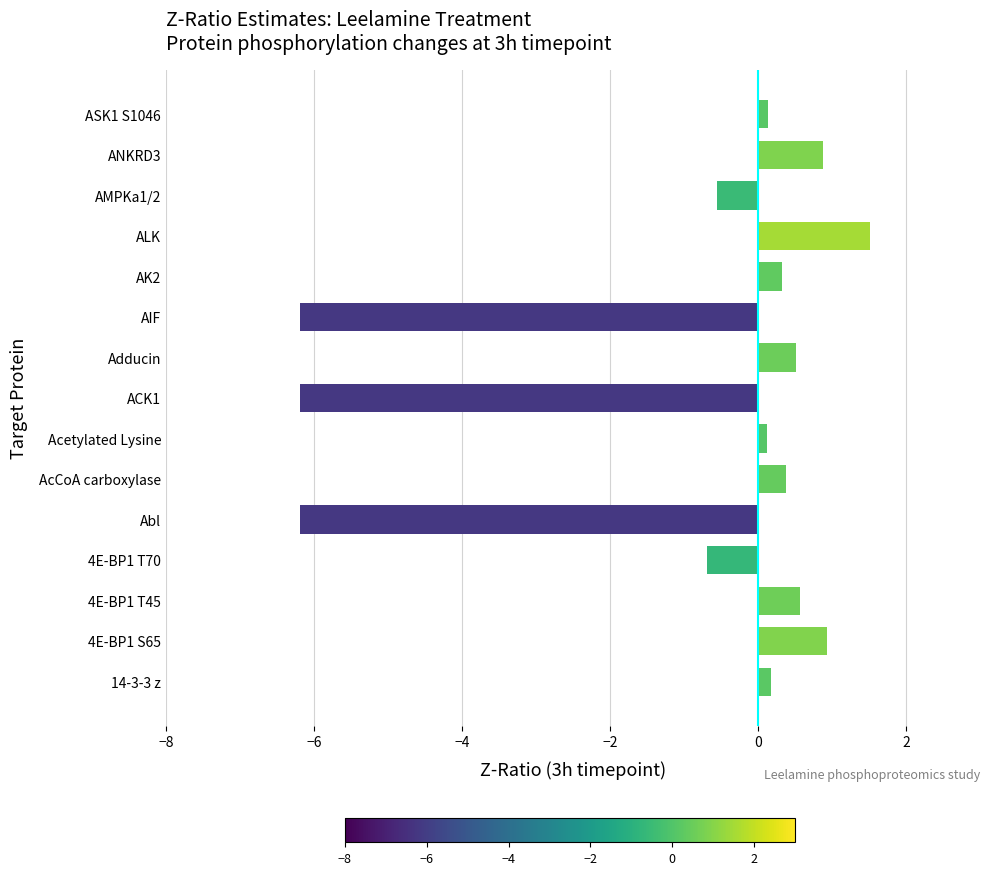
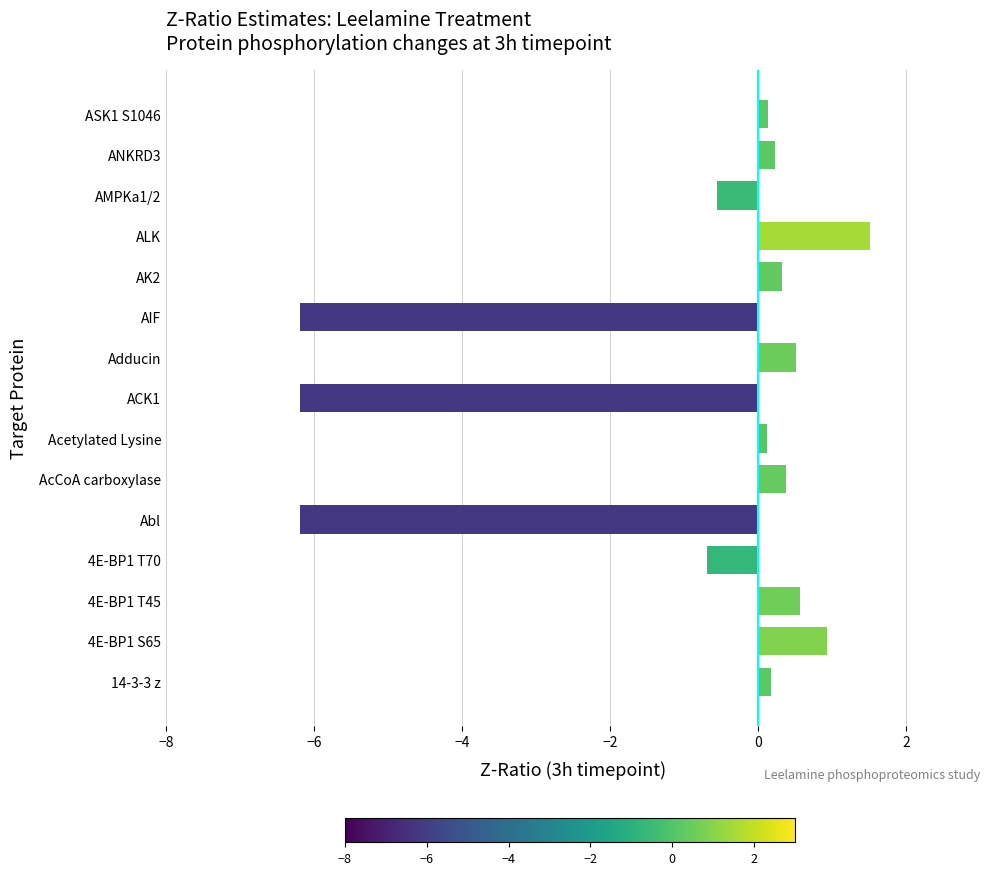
ANKRD3: 0.9 -> 0.2
